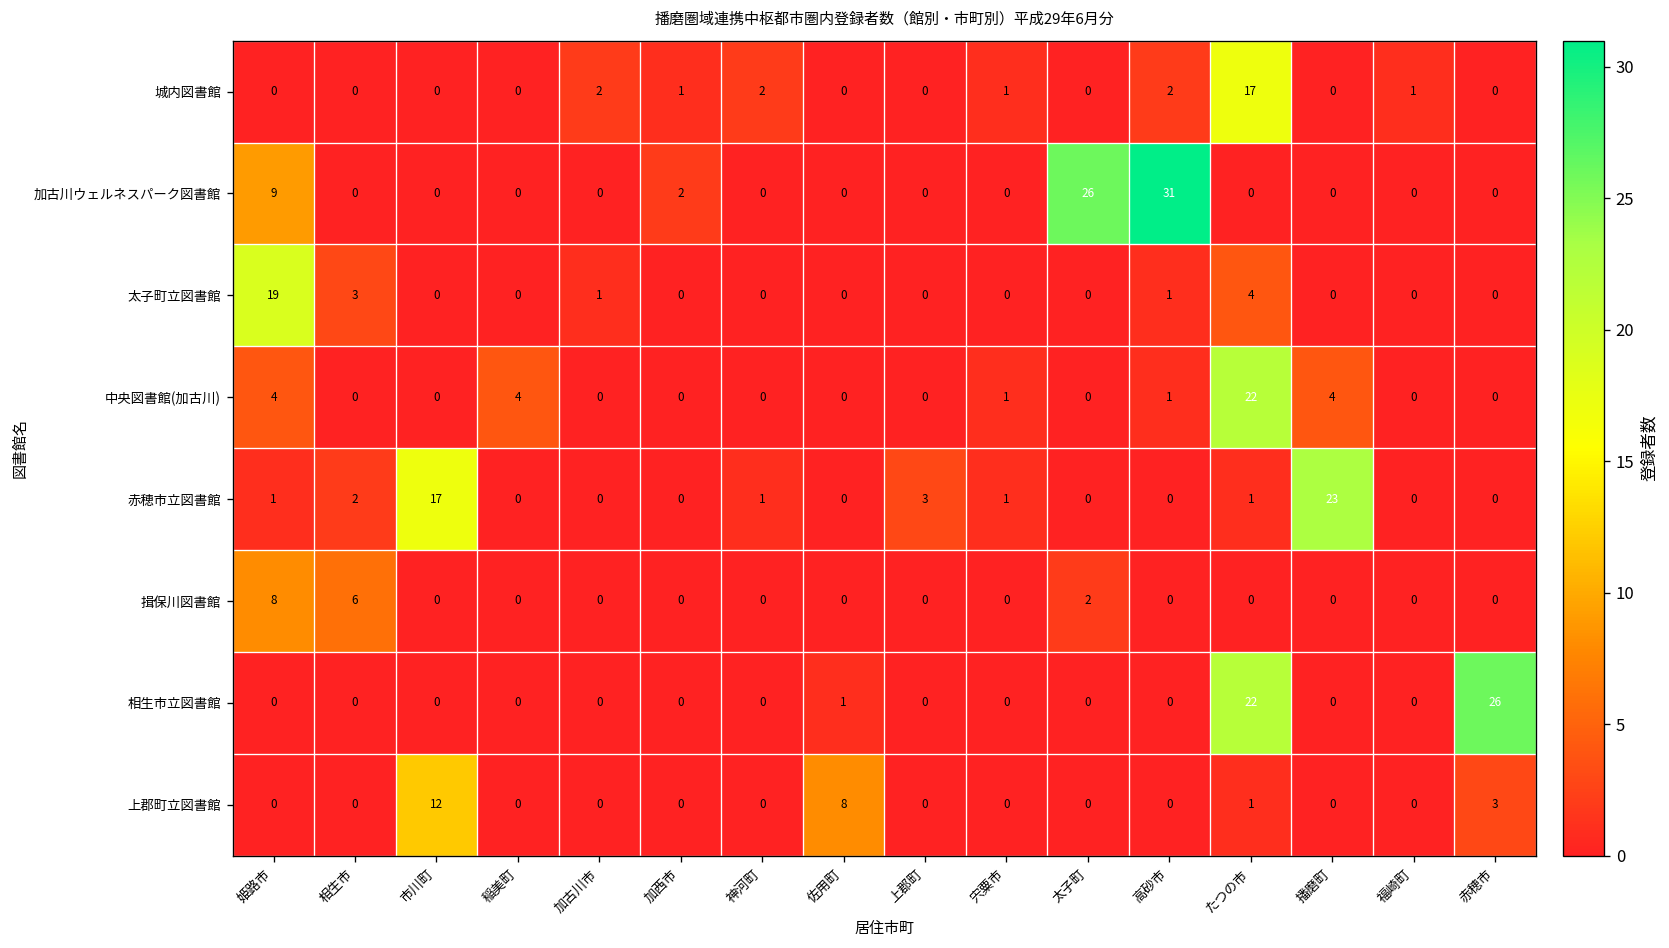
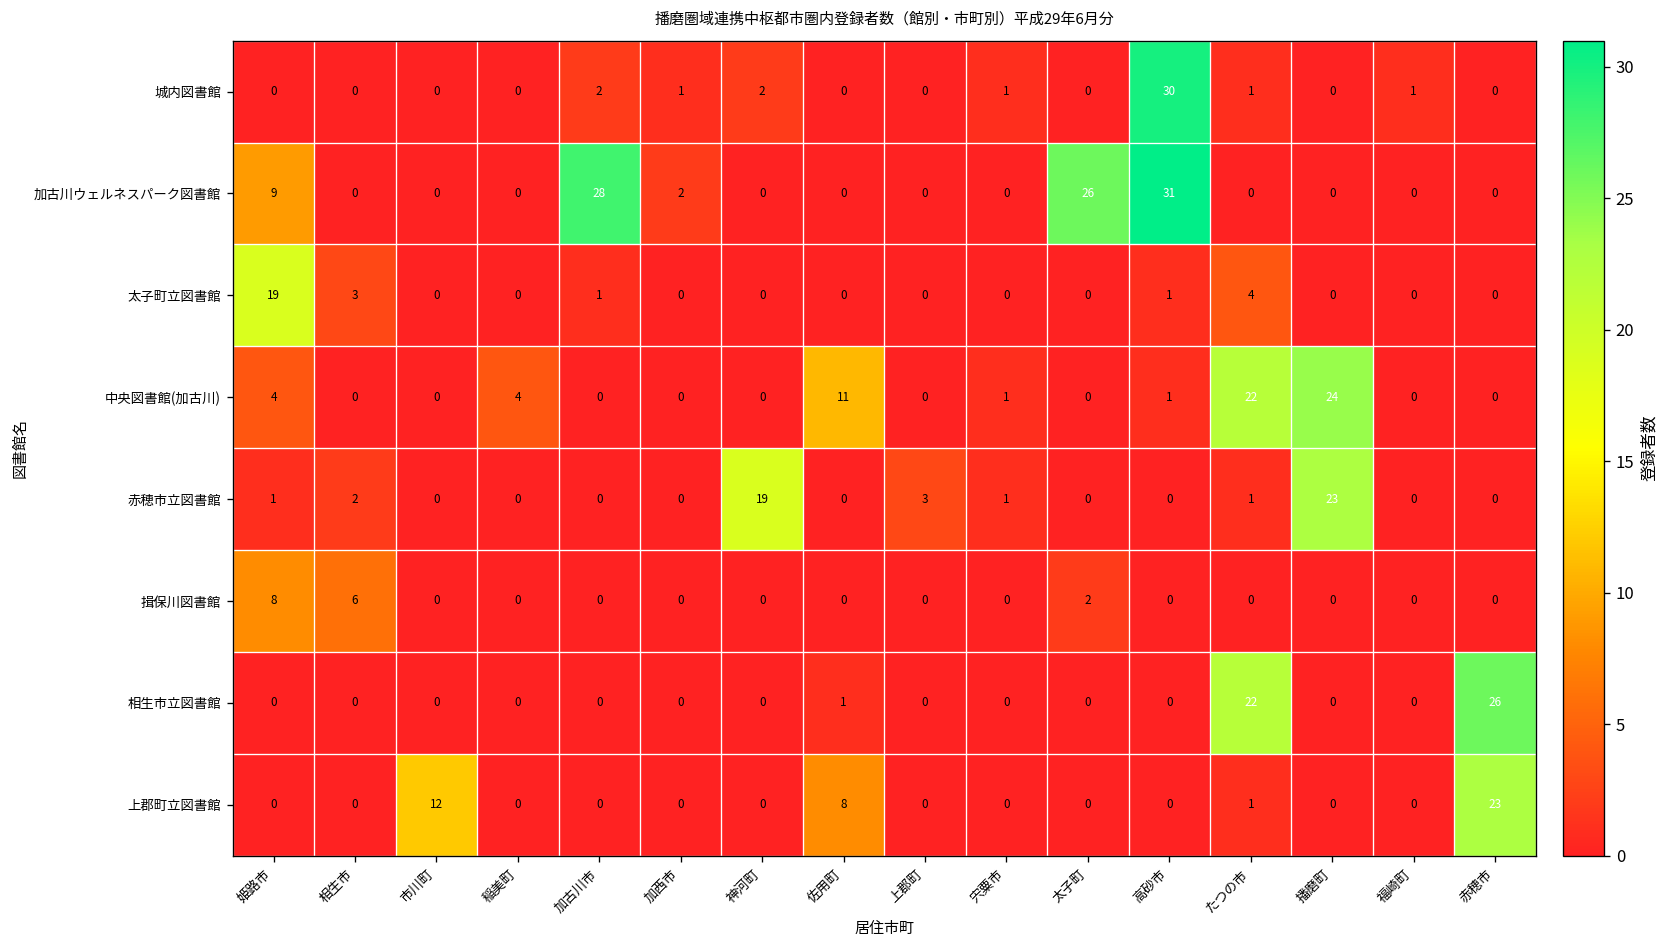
城内図書館, 高砂市: 2 -> 30
城内図書館, たつの市: 17 -> 1
加古川ウェルネスパーク図書館, 加古川市: 0 -> 28
中央図書館(加古川), 佐用町: 0 -> 11
中央図書館(加古川), 播磨町: 4 -> 24
赤穂市立図書館, 市川町: 17 -> 0
赤穂市立図書館, 神河町: 1 -> 19
上郡町立図書館, 赤穂市: 3 -> 23
